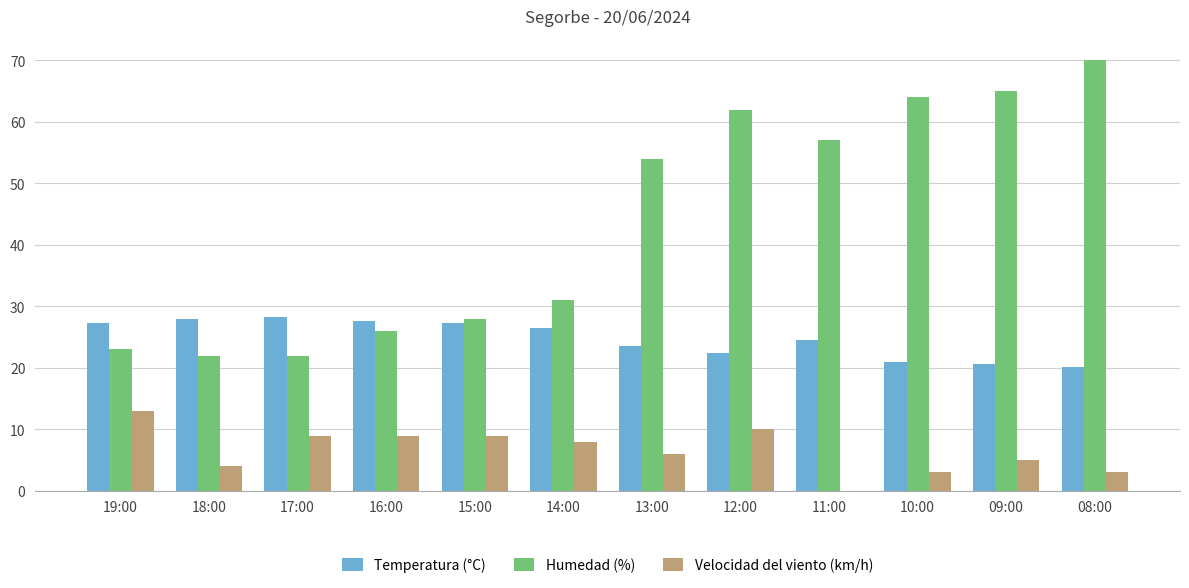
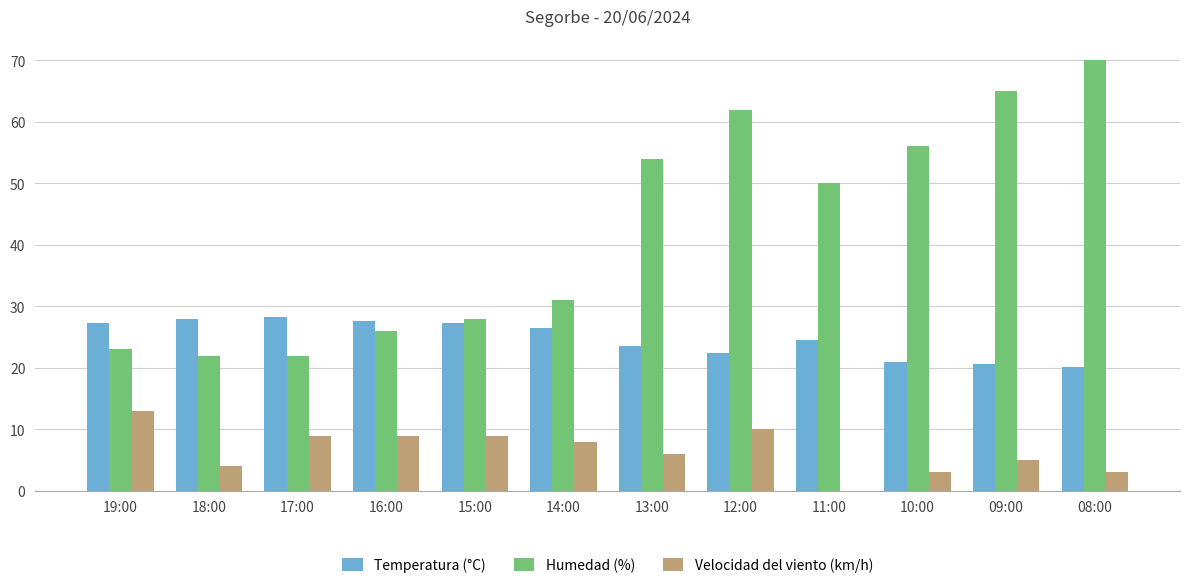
Humedad (%), 11:00: 57 -> 50
Humedad (%), 10:00: 64 -> 56
